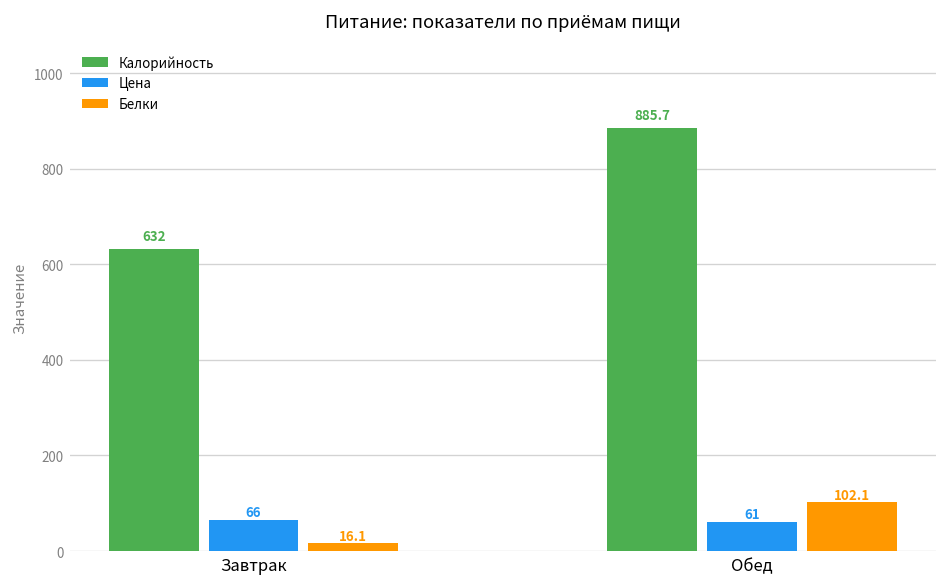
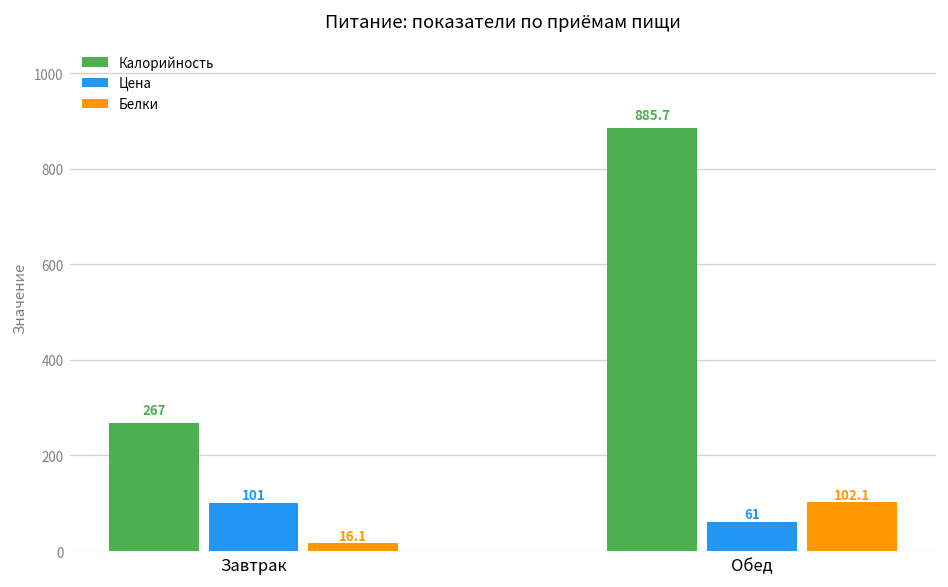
Калорийность, Завтрак: 632 -> 267
Цена, Завтрак: 66 -> 101
